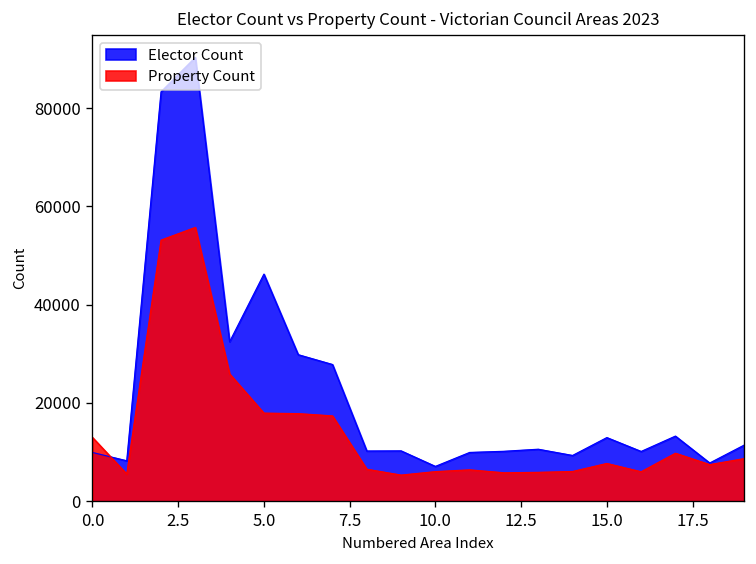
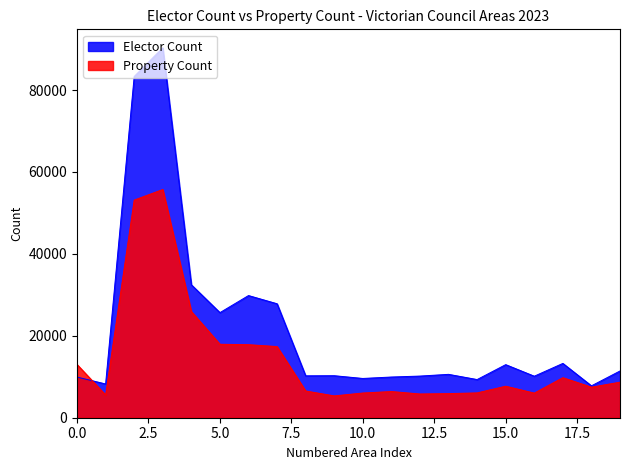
Elector Count, 5.0: 46000 -> 26000
Elector Count, 10.0: 7000 -> 10000
